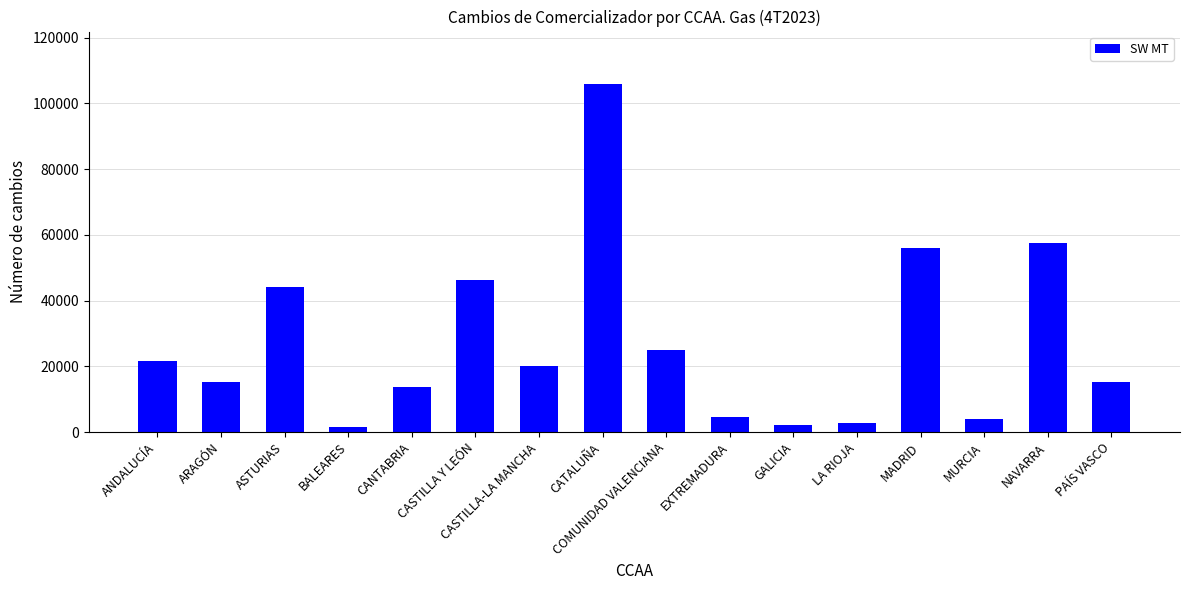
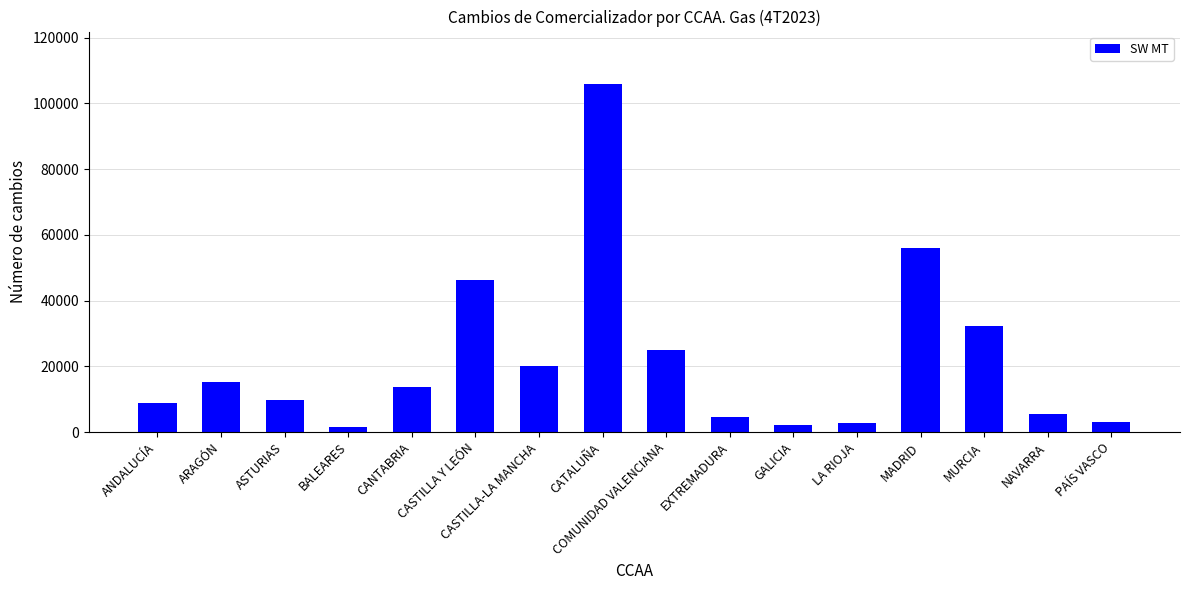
ANDALUCÍA: 22000 -> 9000
ASTURIAS: 44000 -> 10000
MURCIA: 4000 -> 32000
NAVARRA: 57000 -> 5000
PAÍS VASCO: 15000 -> 3000
